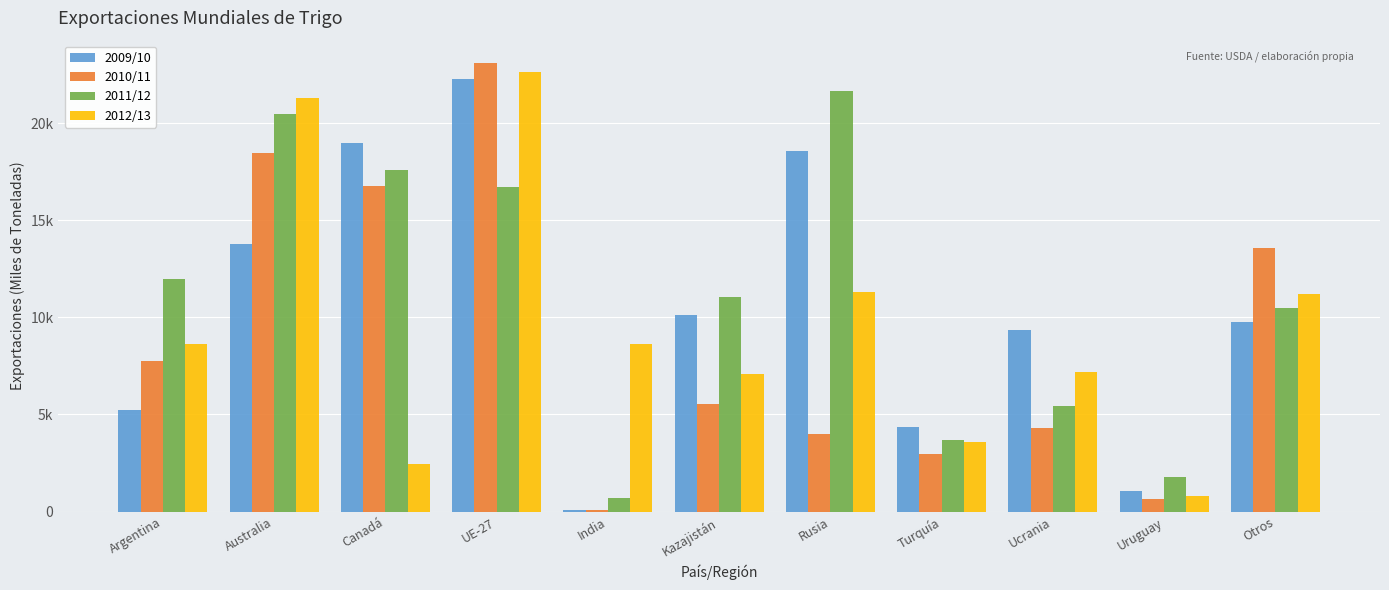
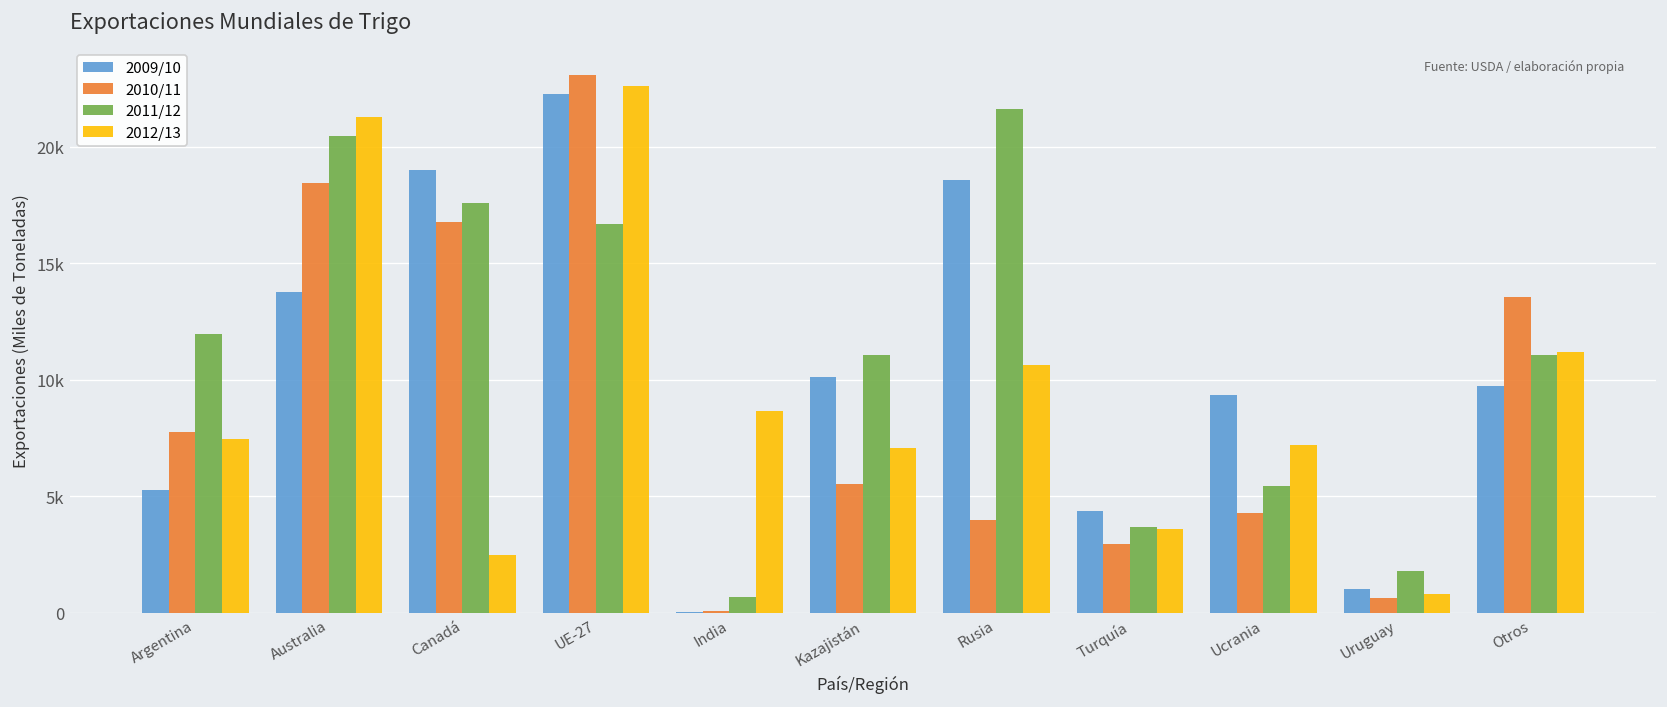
2012/13, Argentina: 8600 -> 7500
2012/13, Rusia: 11300 -> 10600
2011/12, Otros: 10500 -> 11100
